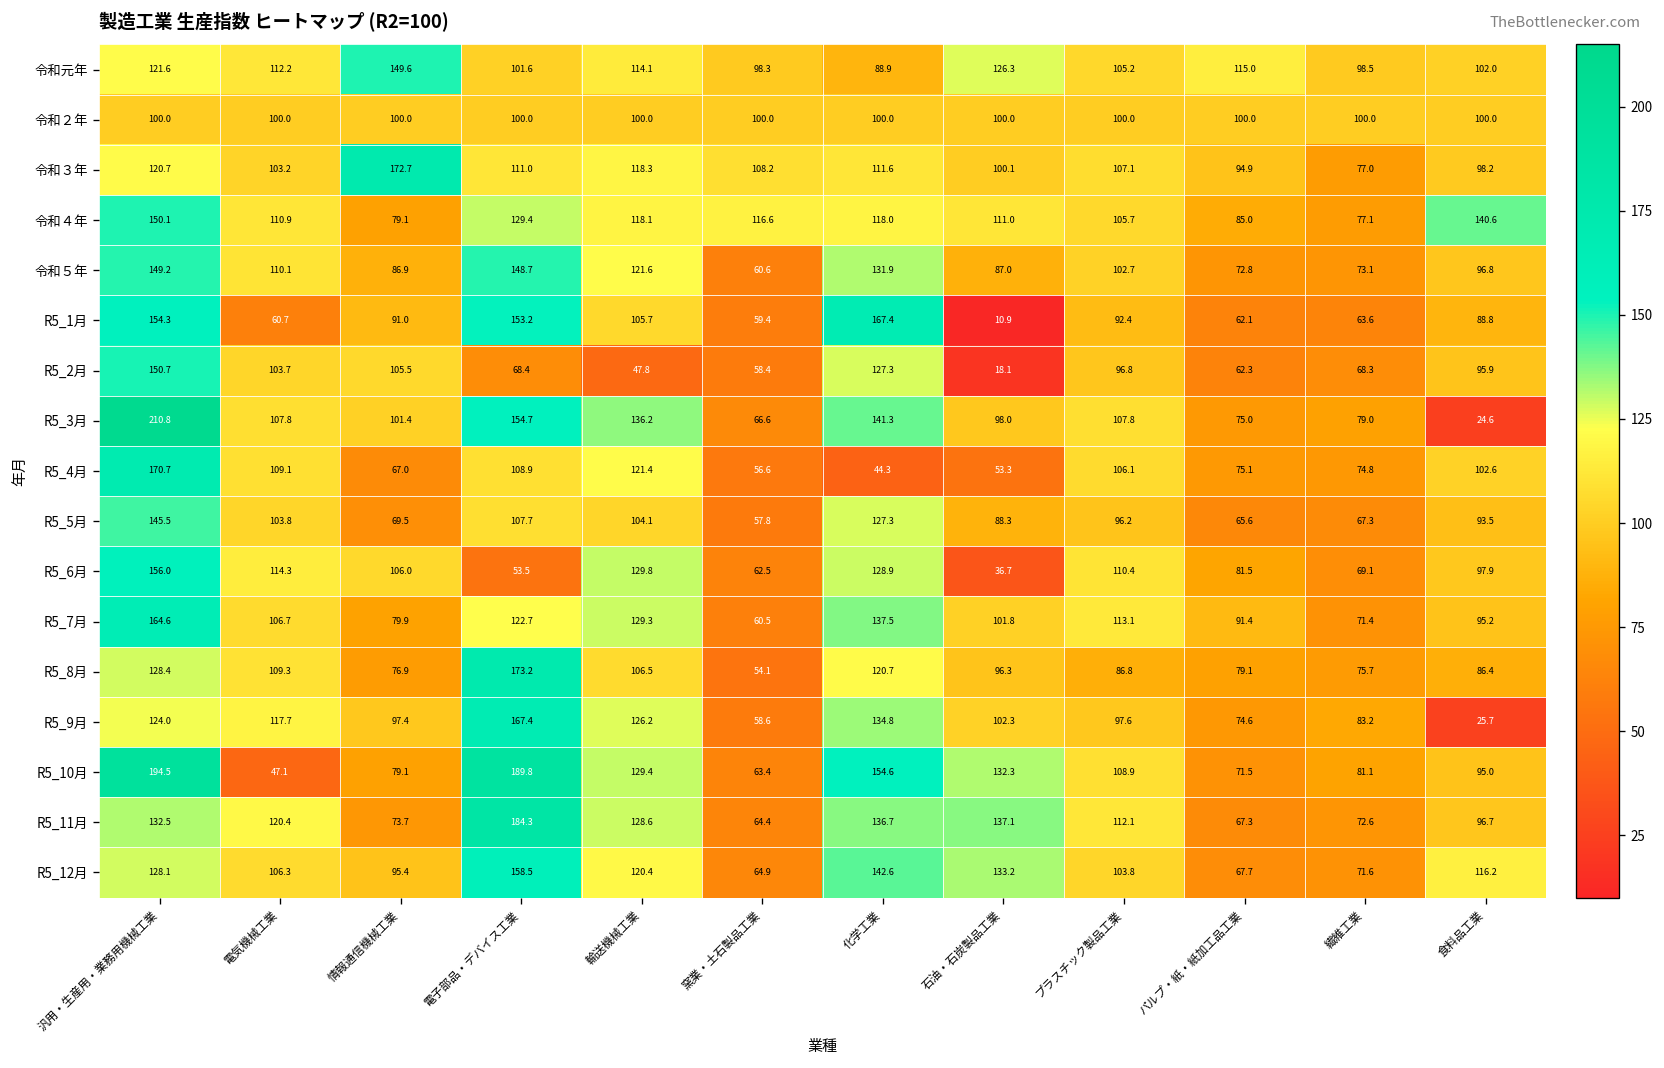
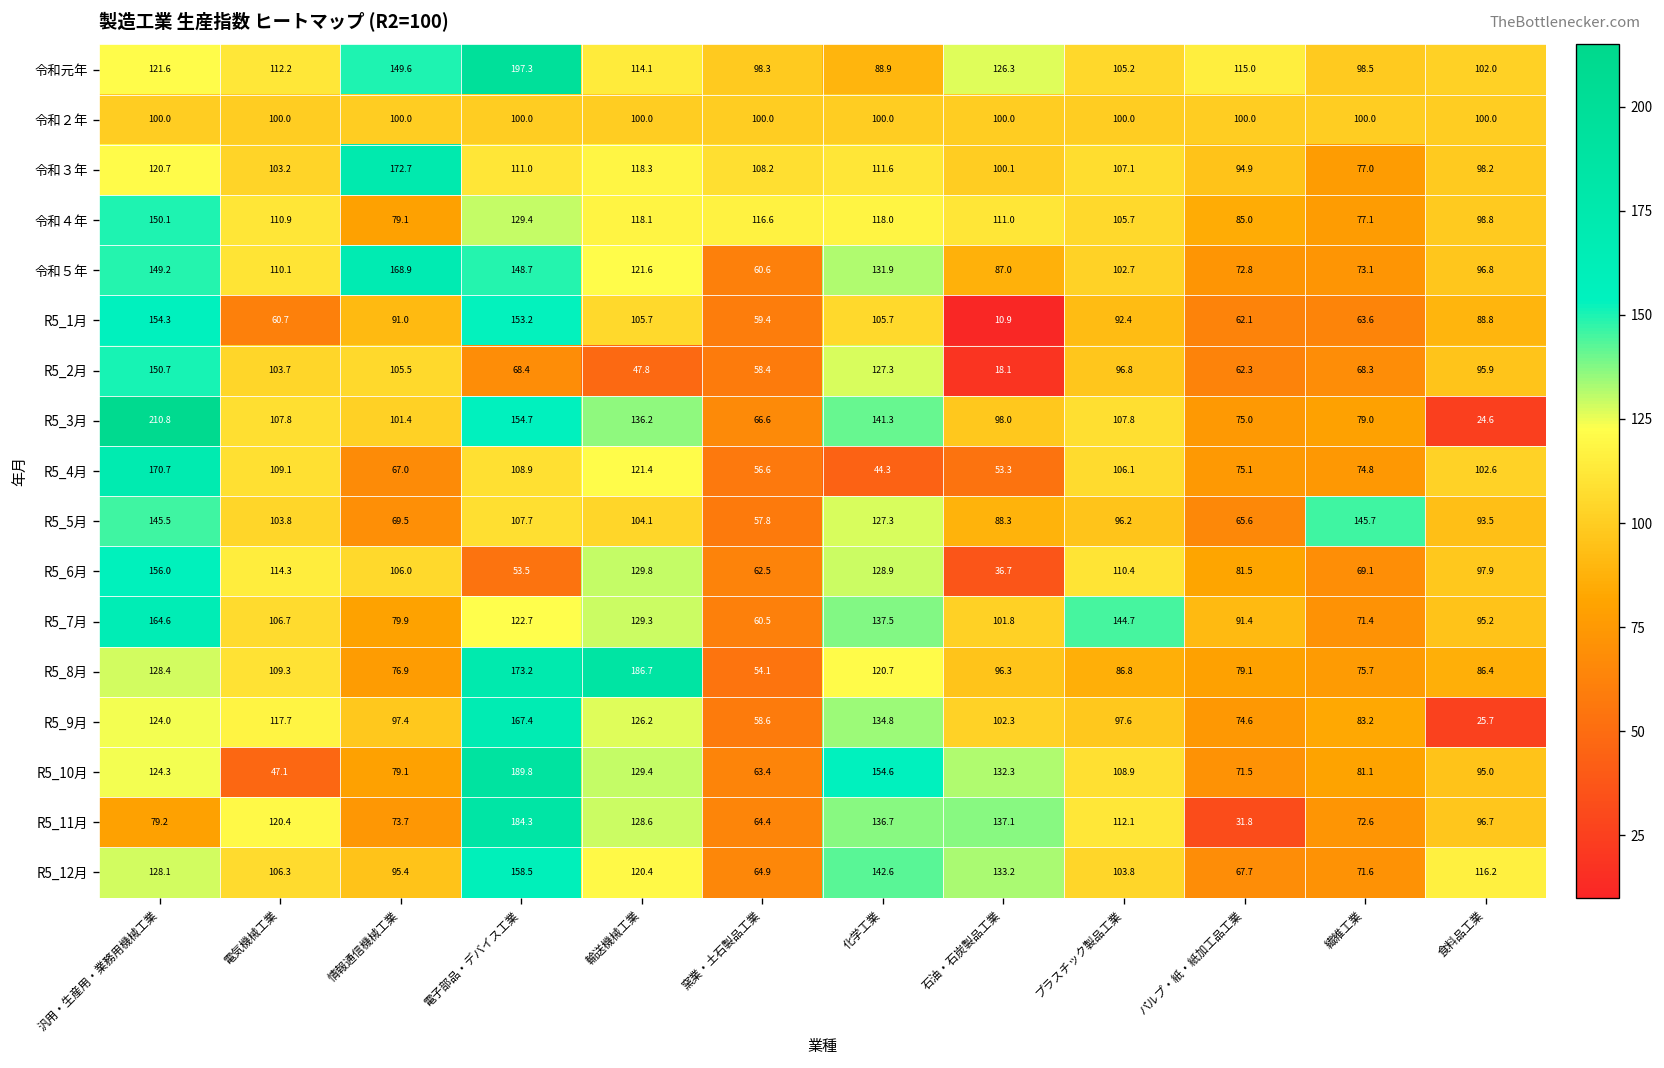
令和元年, 電子部品・デバイス工業: 101.6 -> 197.3
令和４年, 食料品工業: 140.6 -> 98.8
令和５年, 情報通信機械工業: 86.9 -> 168.9
R5_1月, 化学工業: 167.4 -> 105.7
R5_5月, 繊維工業: 67.3 -> 145.7
R5_7月, プラスチック製品工業: 113.1 -> 144.7
R5_8月, 輸送機械工業: 106.5 -> 186.7
R5_10月, 汎用・生産用・業務用機械工業: 194.5 -> 124.3
R5_11月, 汎用・生産用・業務用機械工業: 132.5 -> 79.2
R5_11月, パルプ・紙・紙加工品工業: 67.3 -> 31.8
